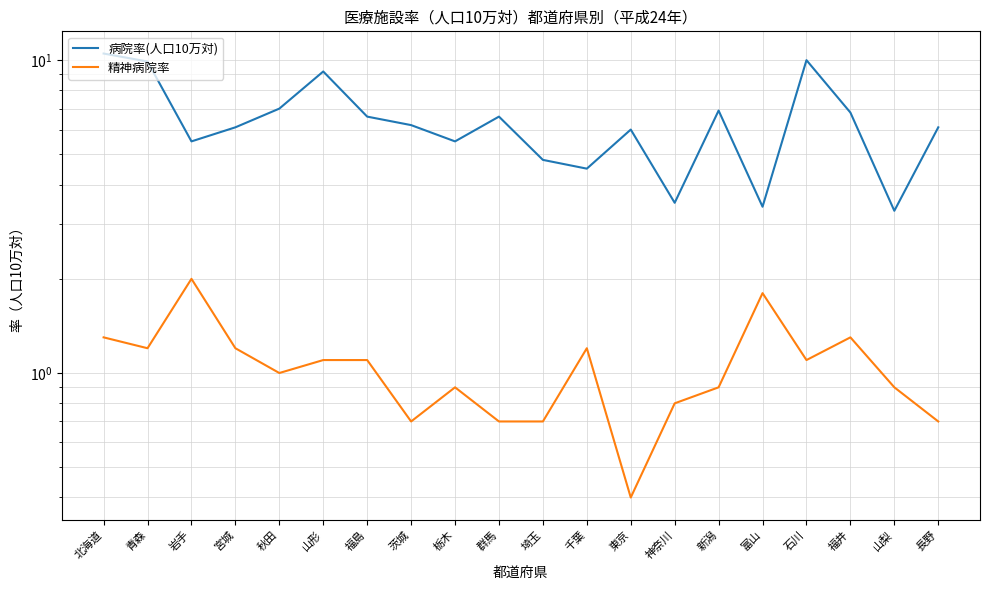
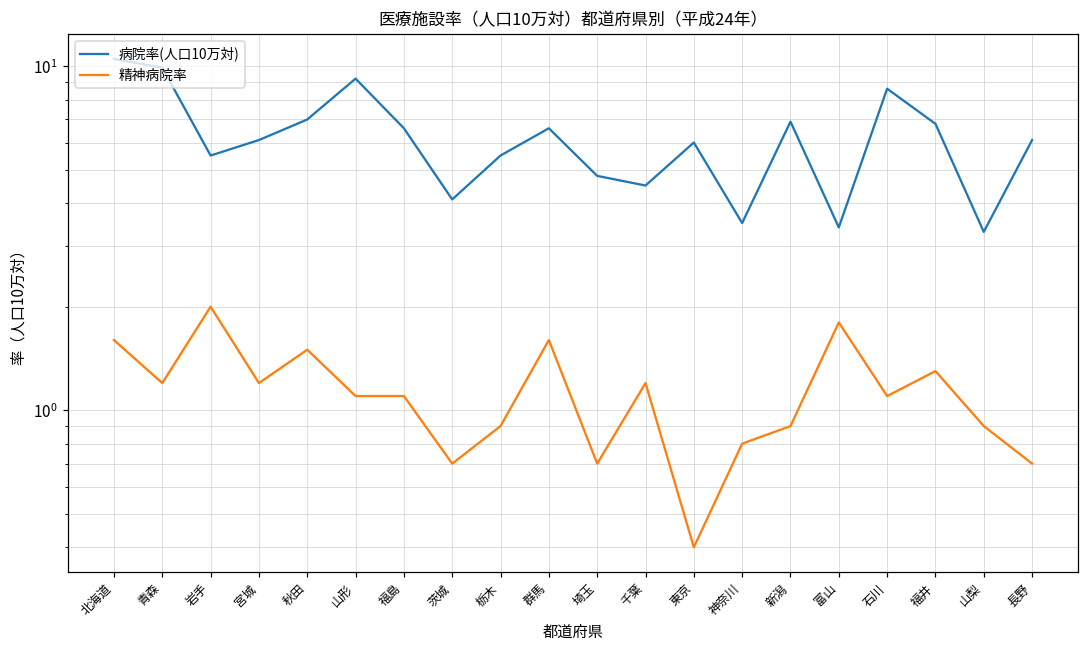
精神病院率, 北海道: 1.3 -> 1.6
精神病院率, 秋田: 1.0 -> 1.5
病院率(人口10万対), 茨城: 6.2 -> 4.1
精神病院率, 群馬: 0.7 -> 1.6
病院率(人口10万対), 石川: 10.0 -> 8.6
